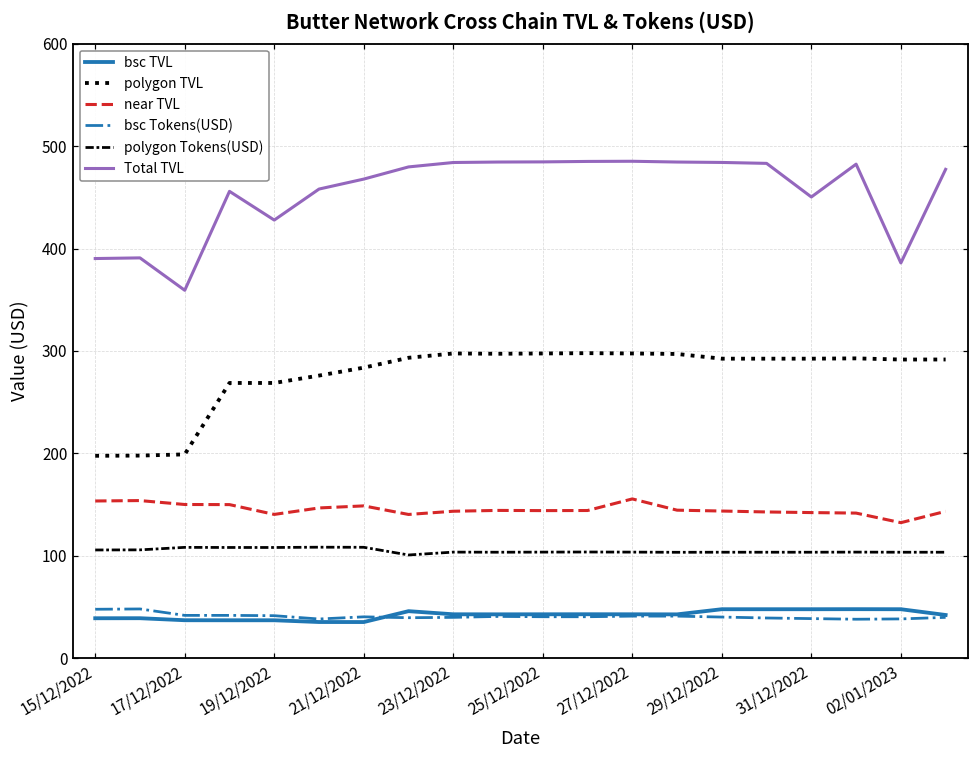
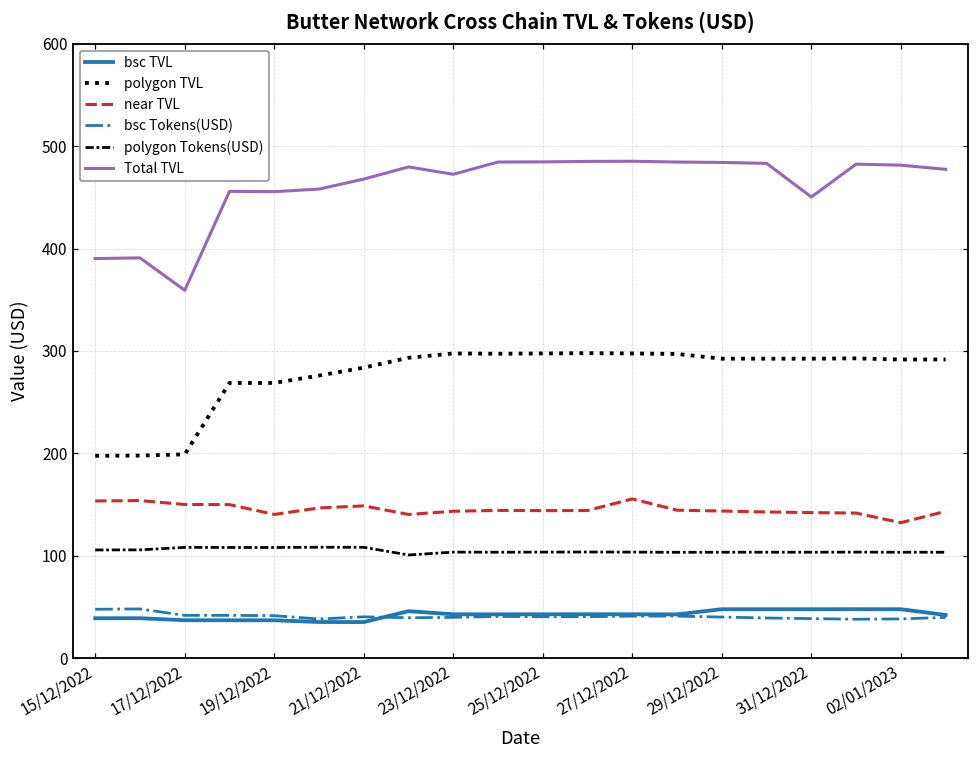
Total TVL, 19/12/2022: 430 -> 460
Total TVL, 23/12/2022: 480 -> 470
Total TVL, 02/01/2023: 390 -> 480
